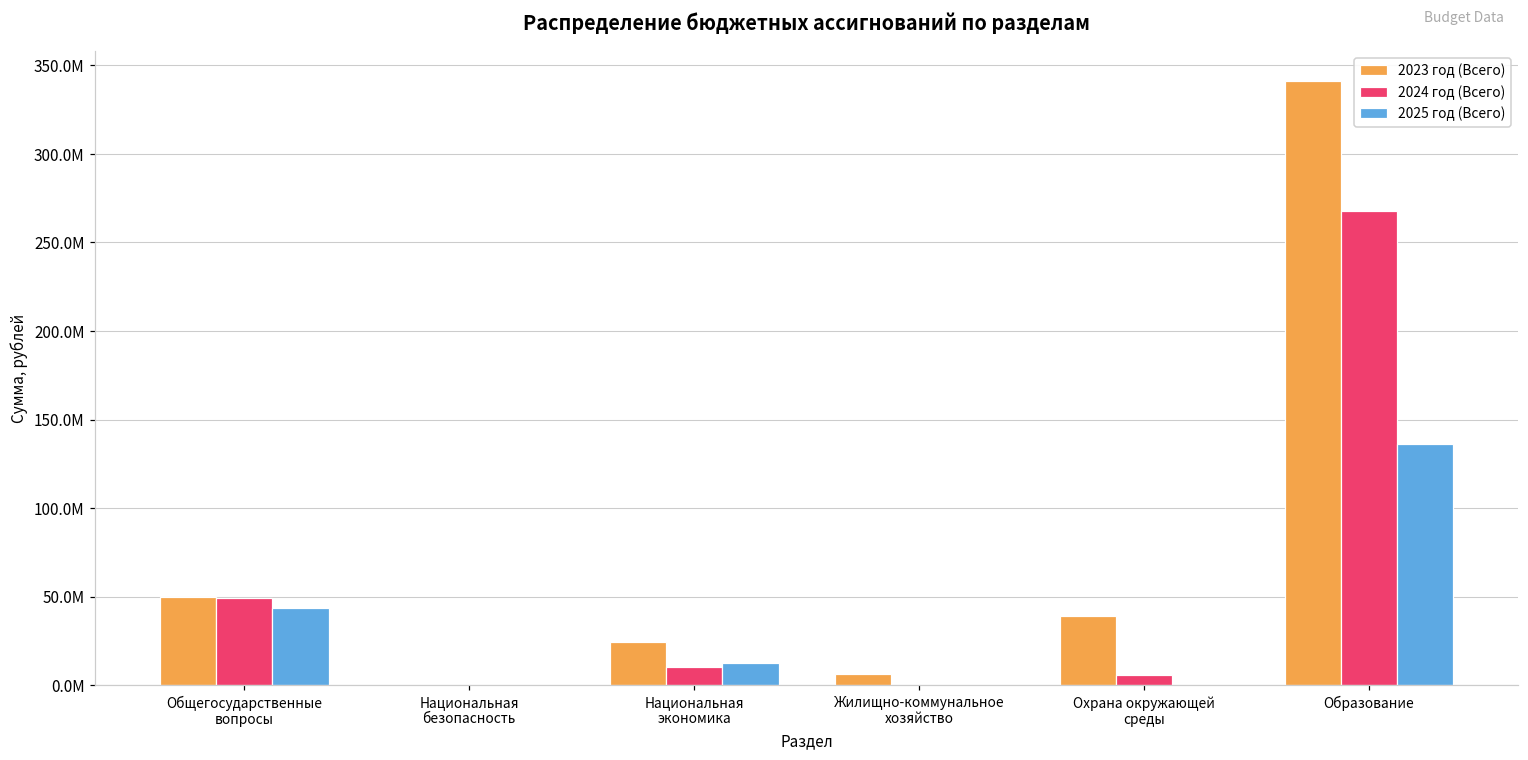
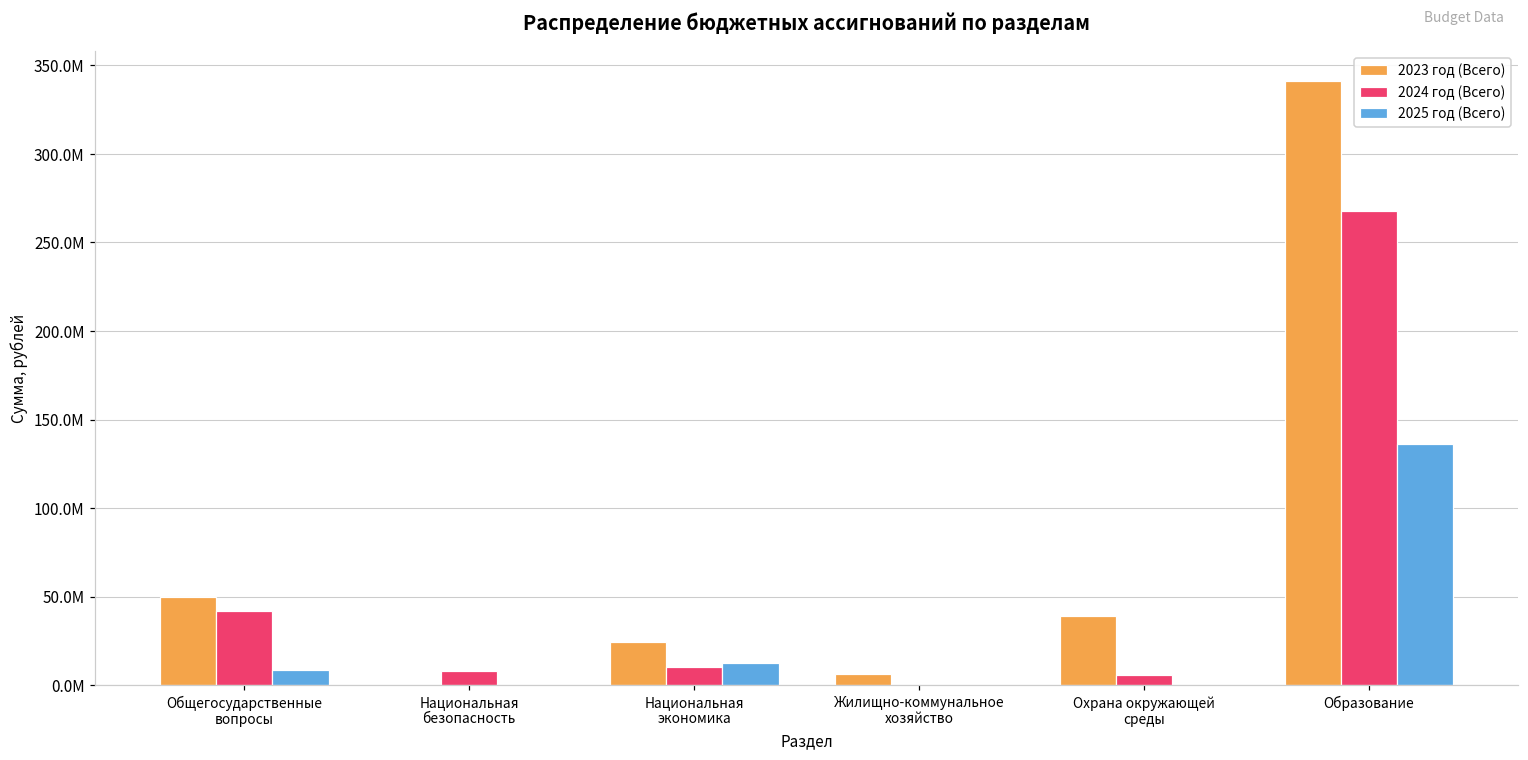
2024 год (Всего), Общегосударственные вопросы: 49000000 -> 42000000
2025 год (Всего), Общегосударственные вопросы: 44000000 -> 9000000
2024 год (Всего), Национальная безопасность: 0 -> 8000000
